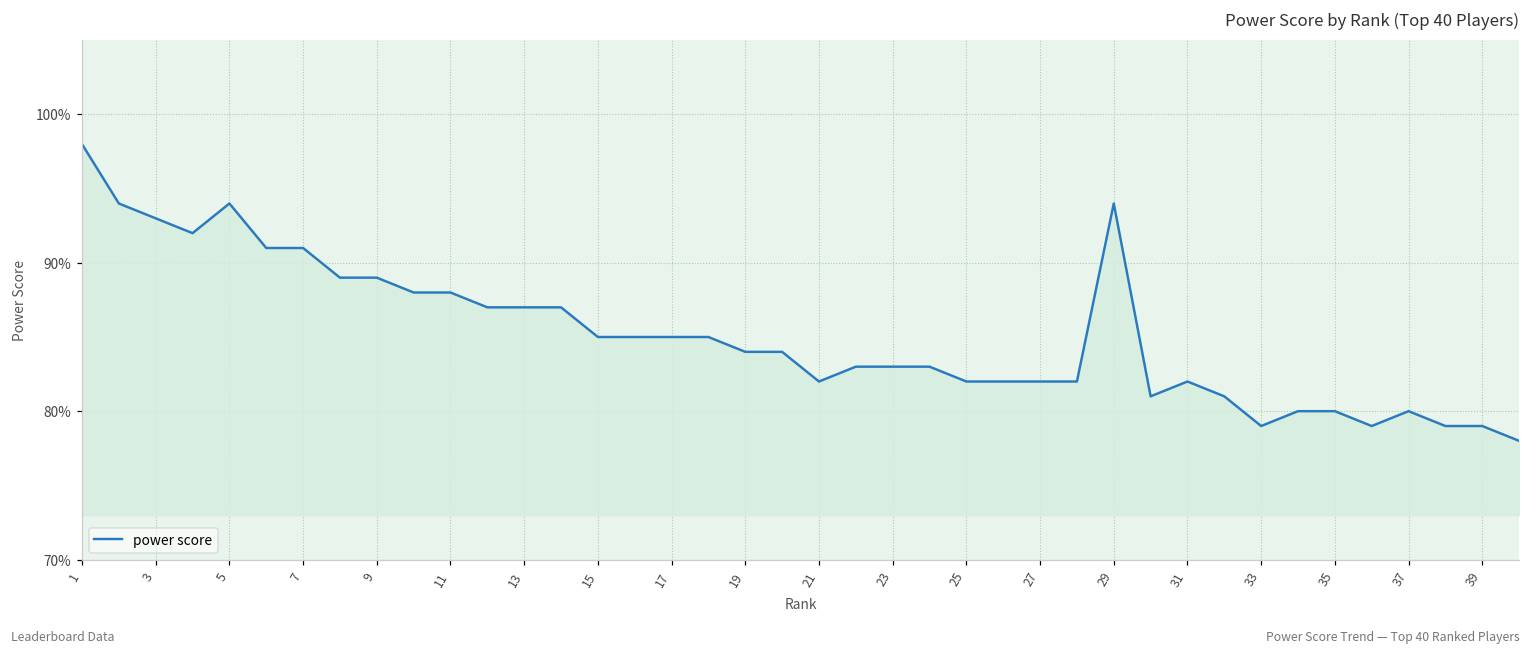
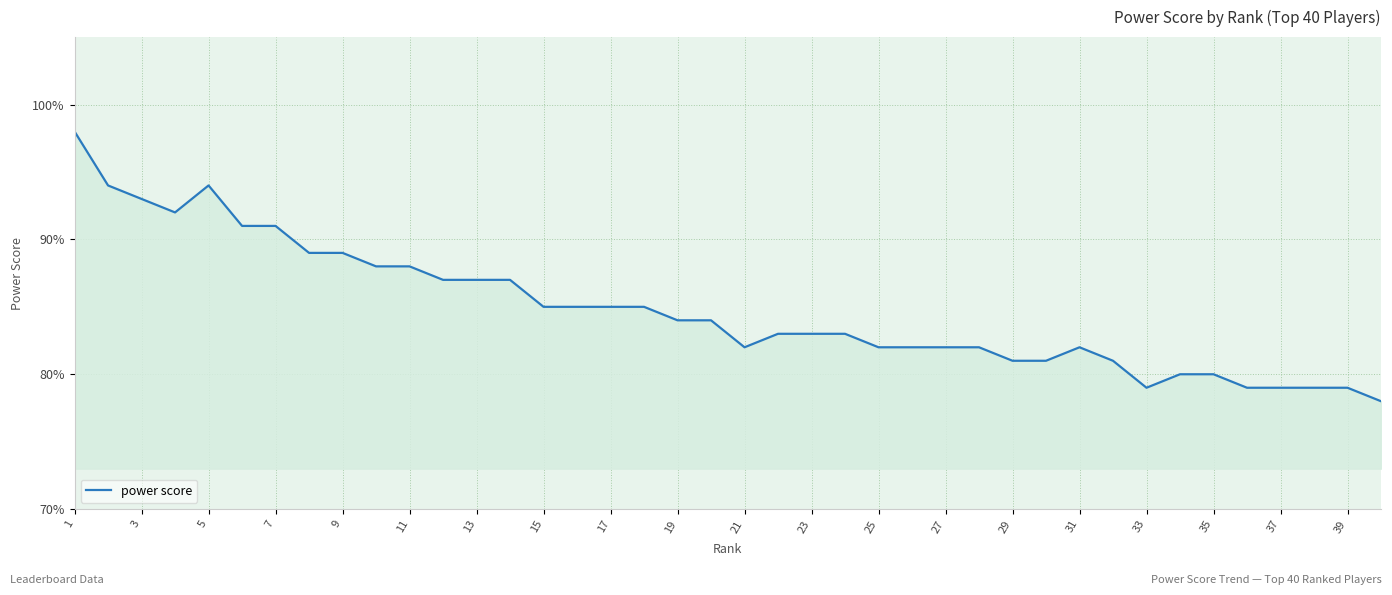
29: 94% -> 81%
37: 80% -> 79%
